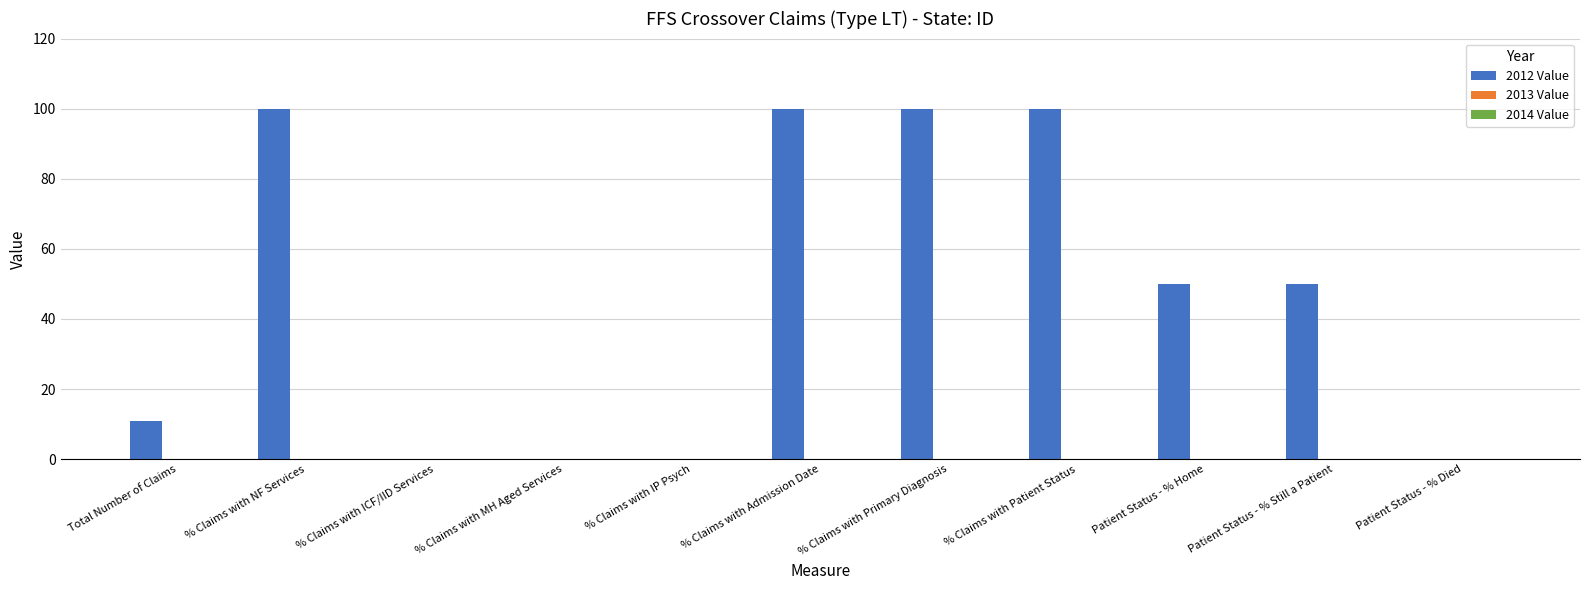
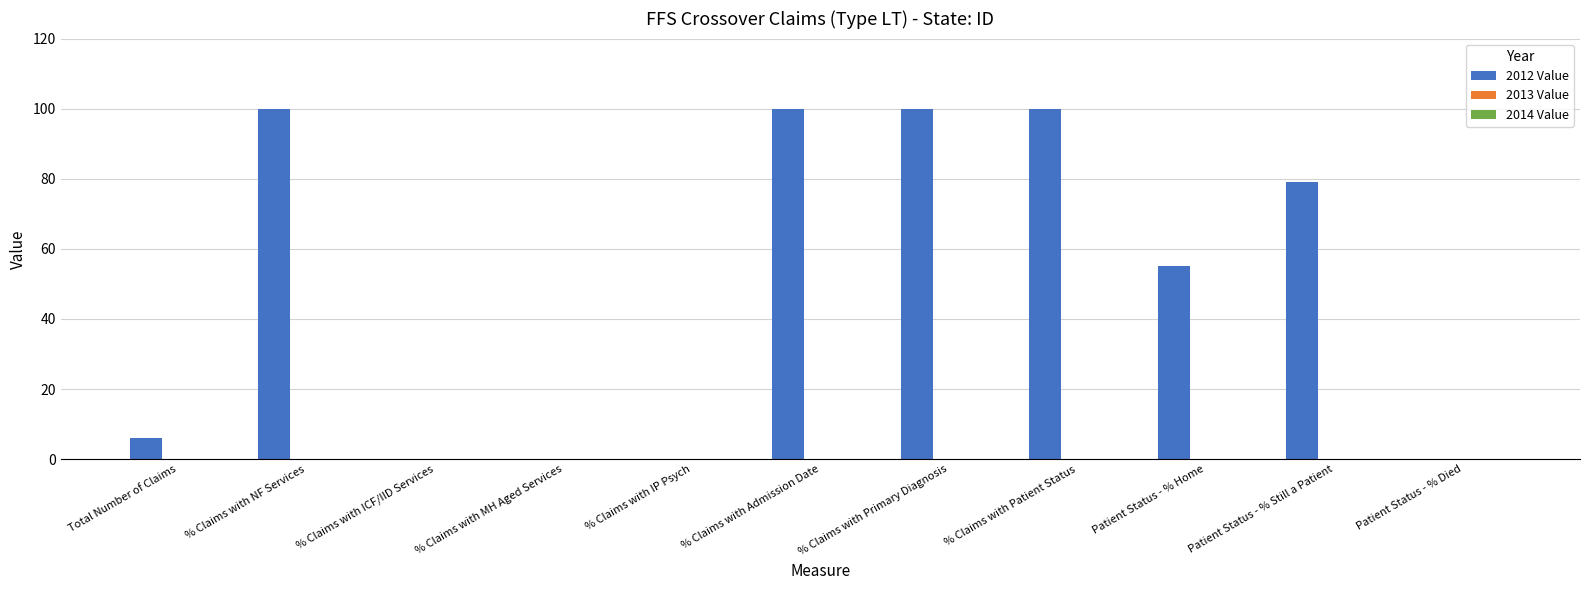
2012 Value, Total Number of Claims: 11 -> 6
2012 Value, Patient Status - % Home: 50 -> 55
2012 Value, Patient Status - % Still a Patient: 50 -> 79
